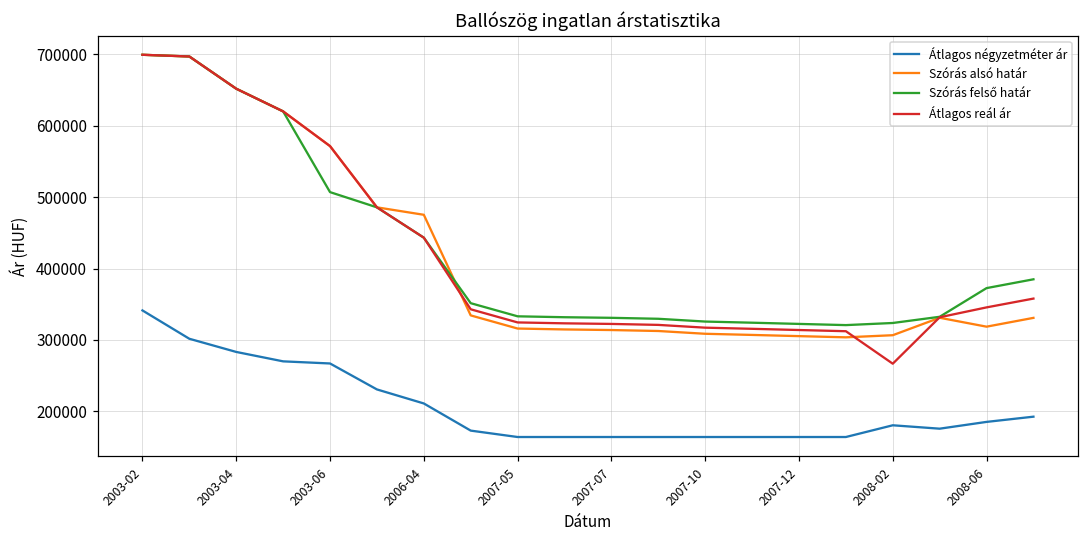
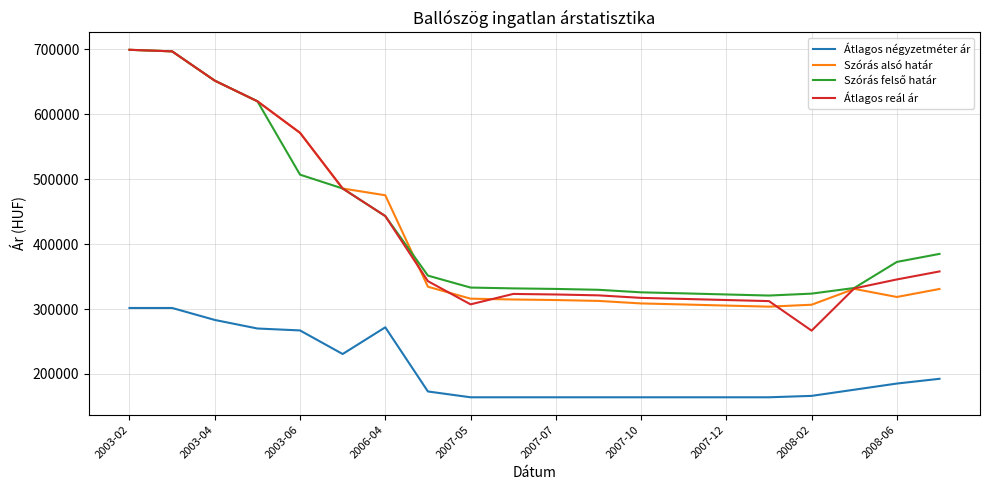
Átlagos négyzetméter ár, 2003-02: 340000 -> 300000
Átlagos négyzetméter ár, 2006-04: 210000 -> 270000
Átlagos reál ár, 2007-05: 320000 -> 310000
Átlagos négyzetméter ár, 2008-02: 180000 -> 170000
